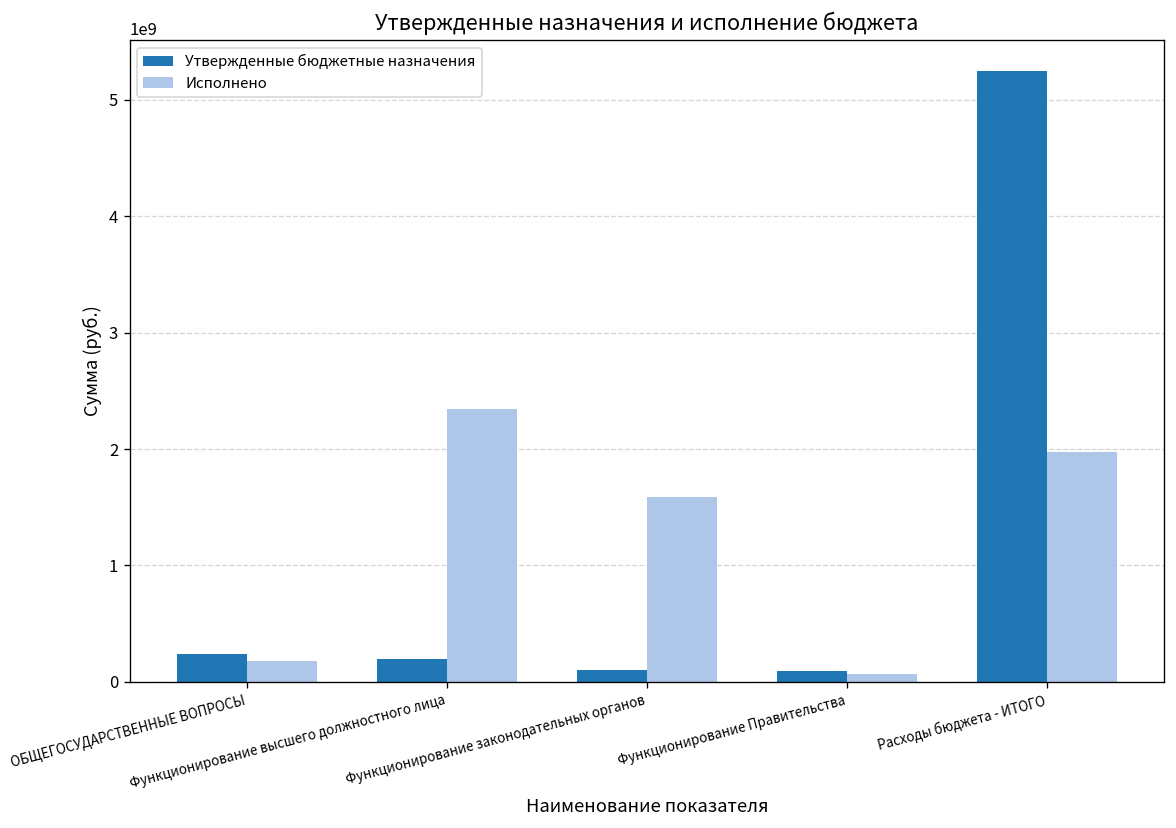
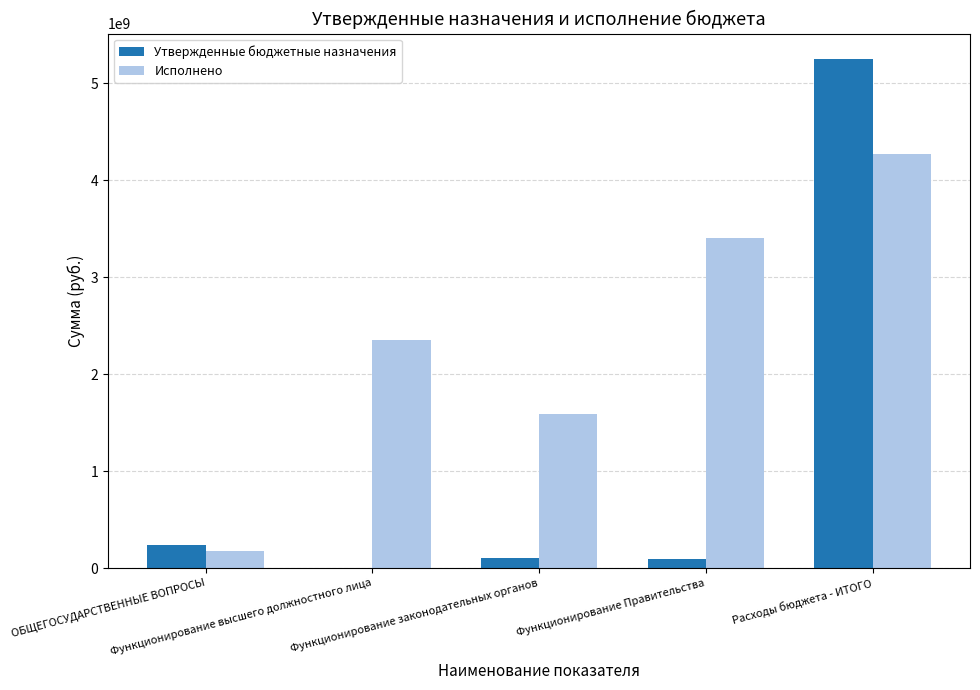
Утвержденные бюджетные назначения, Функционирование высшего должностного лица: 200000000 -> 0
Исполнено, Функционирование Правительства: 100000000 -> 3400000000
Исполнено, Расходы бюджета - ИТОГО: 2000000000 -> 4300000000
